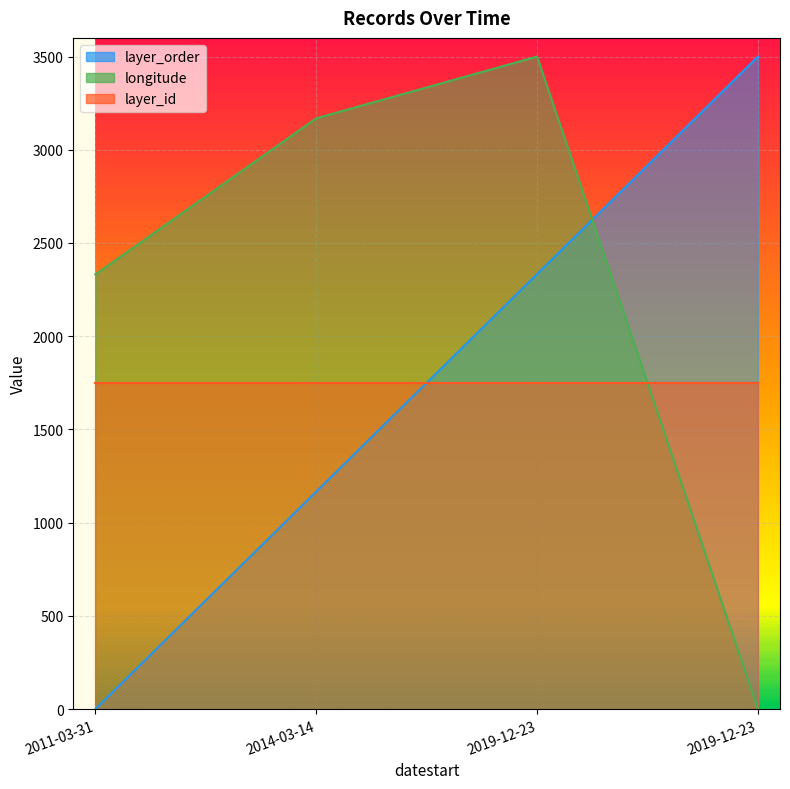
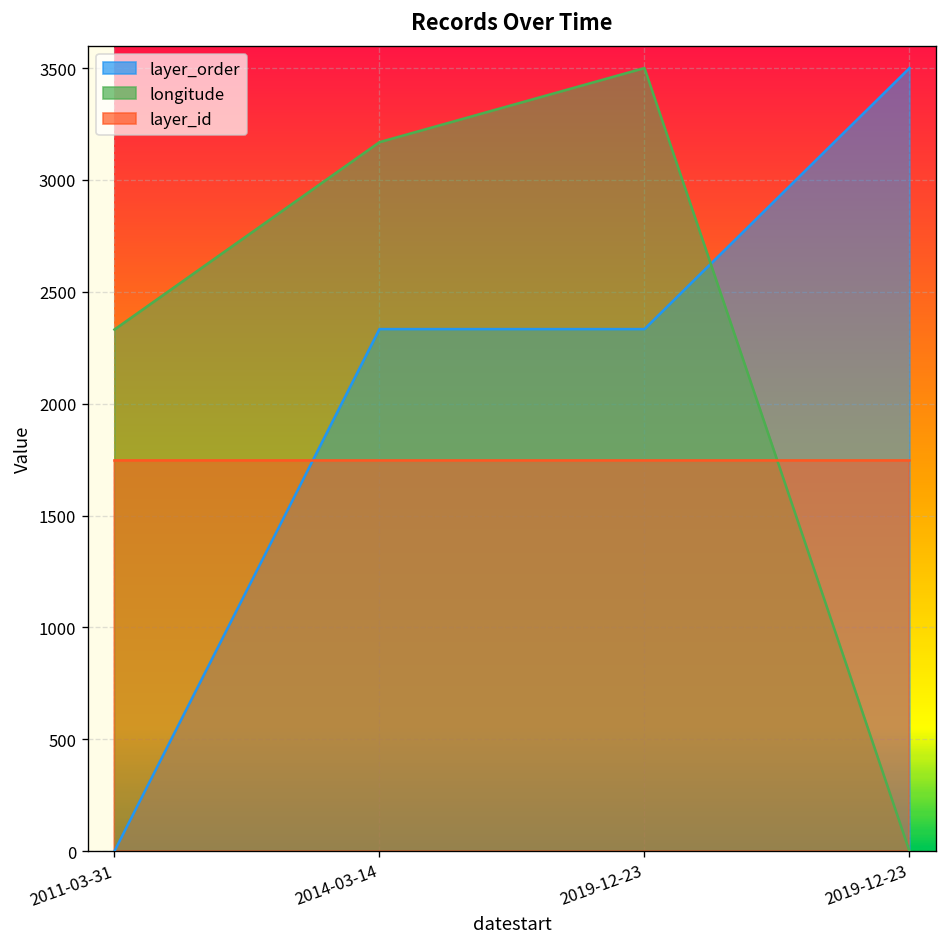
layer_order, 2014-03-14: 1170 -> 2330
